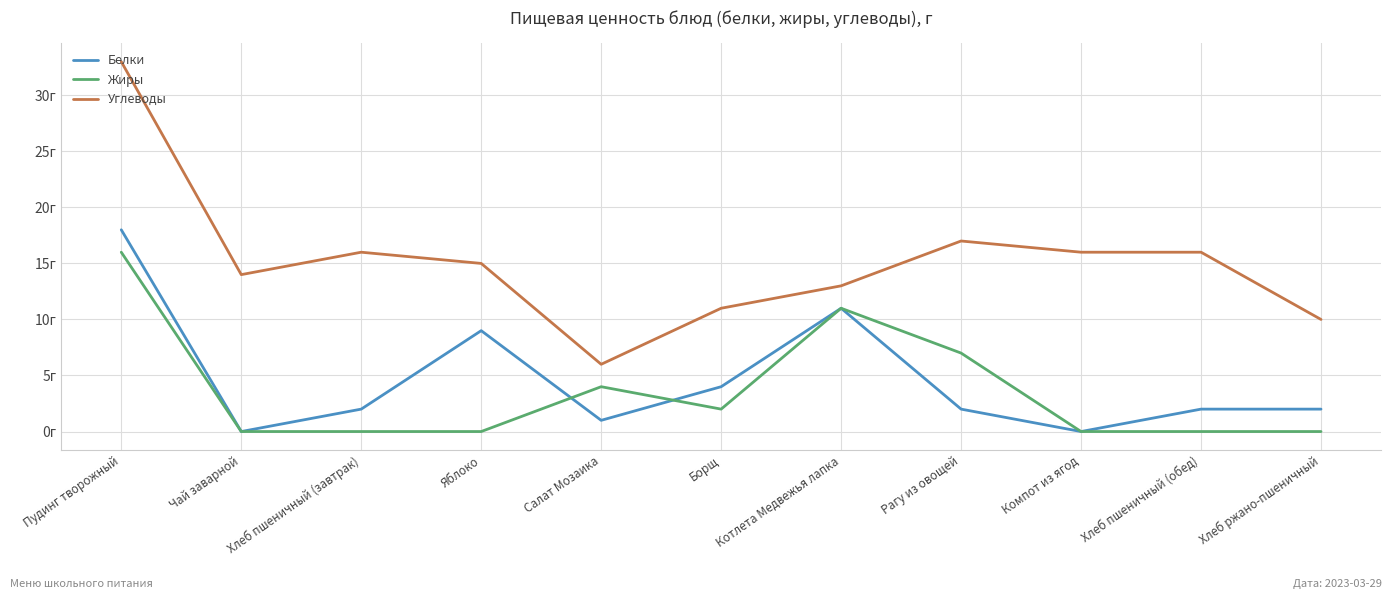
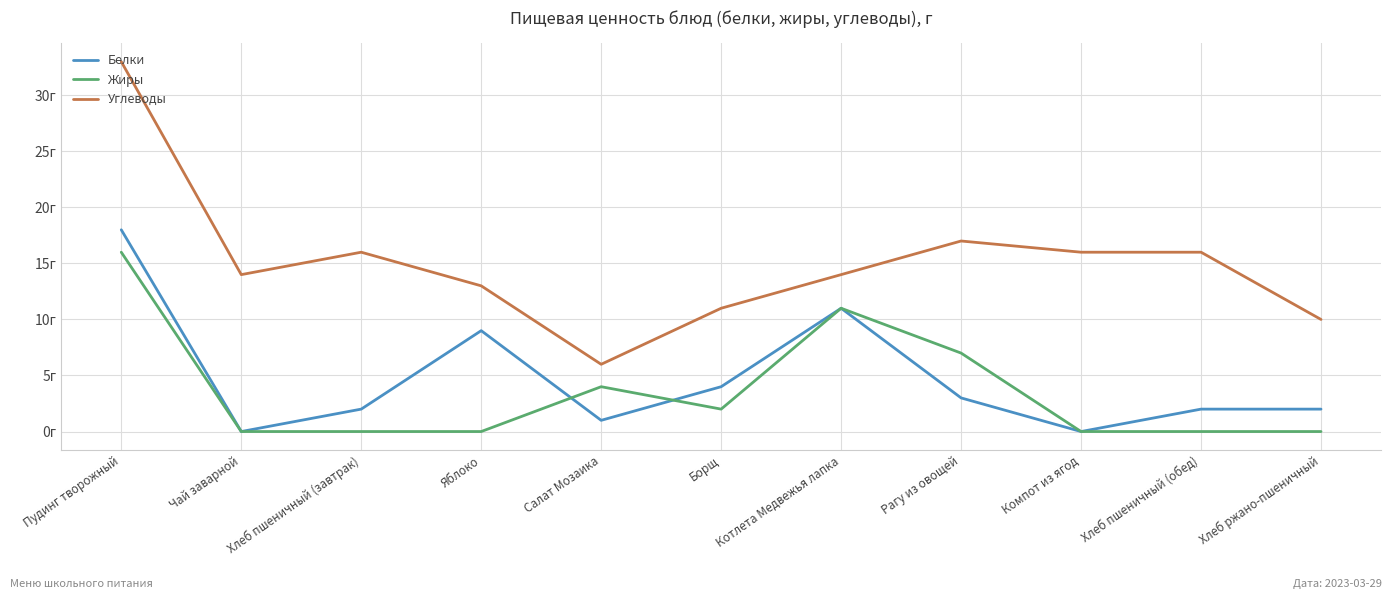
Углеводы, Яблоко: 15г -> 13г
Углеводы, Котлета Медвежья лапка: 13г -> 14г
Белки, Рагу из овощей: 2г -> 3г
